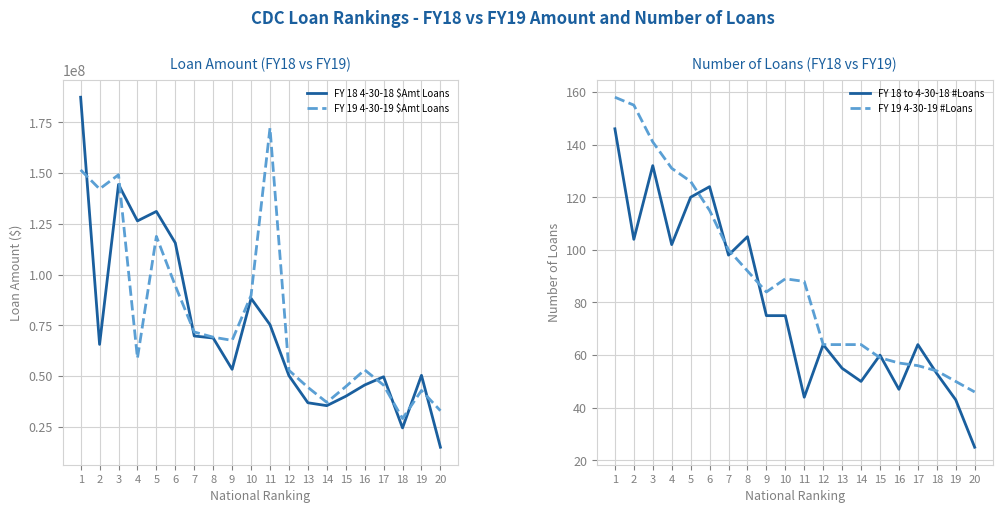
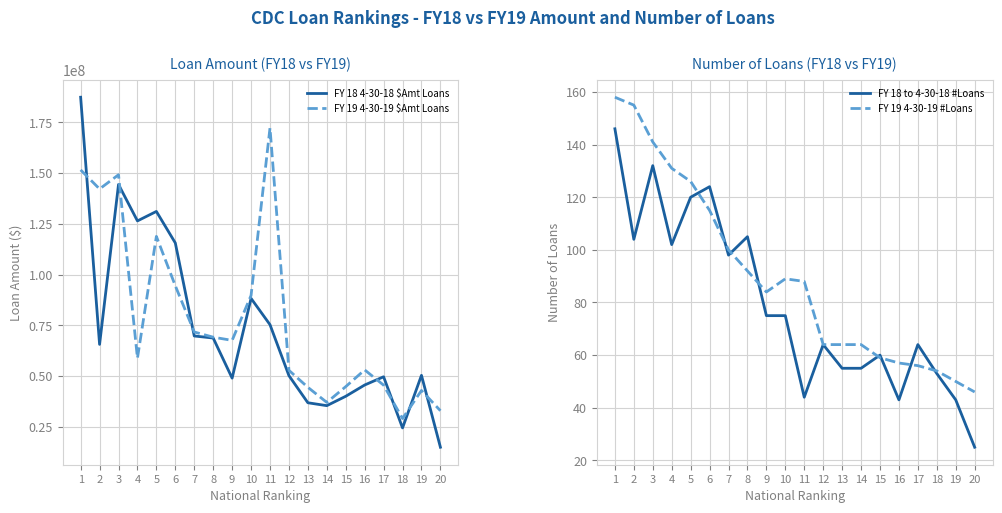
Loan Amount (FY18 vs FY19), FY 18 4-30-18 $Amt Loans, 9: 53000000 -> 49000000
Number of Loans (FY18 vs FY19), FY 18 to 4-30-18 #Loans, 14: 50 -> 55
Number of Loans (FY18 vs FY19), FY 18 to 4-30-18 #Loans, 16: 47 -> 43
